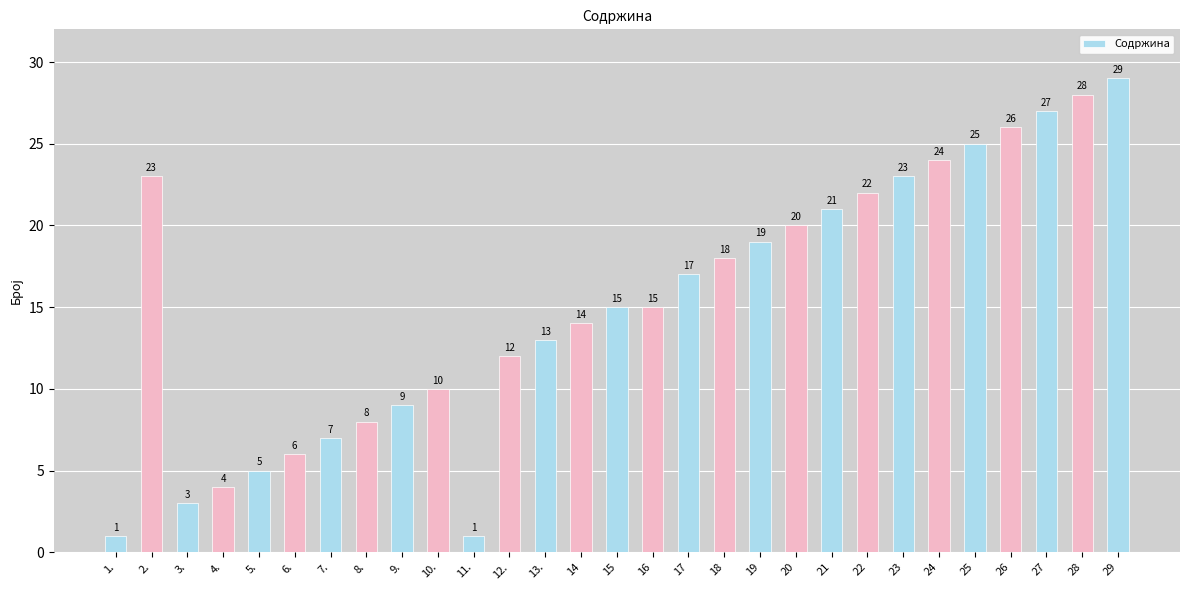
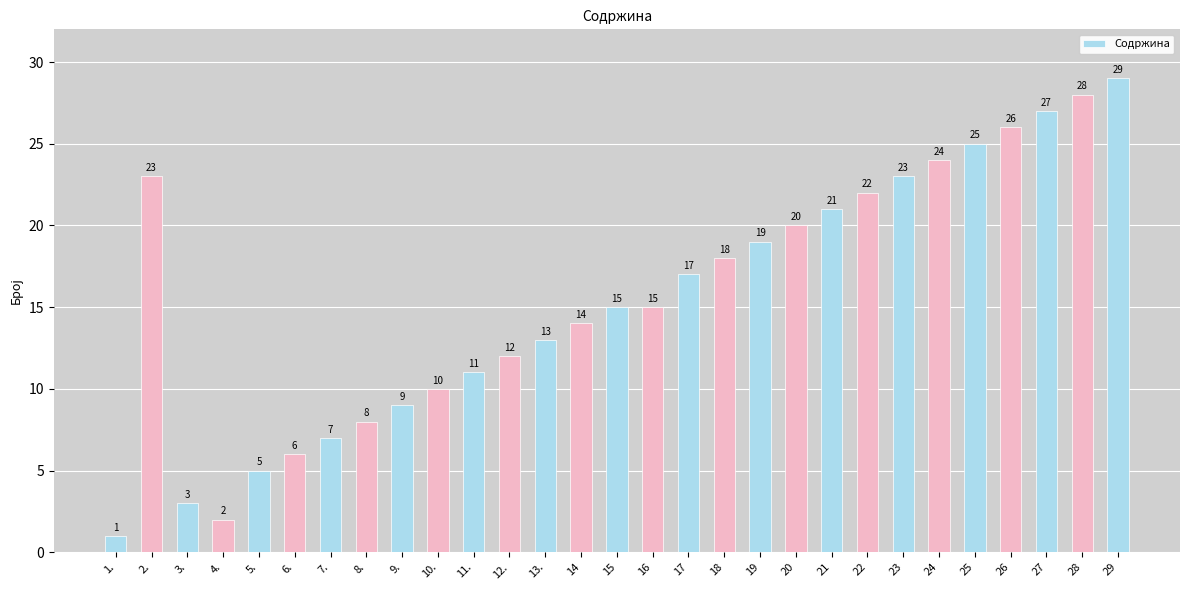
4.: 4 -> 2
11.: 1 -> 11
